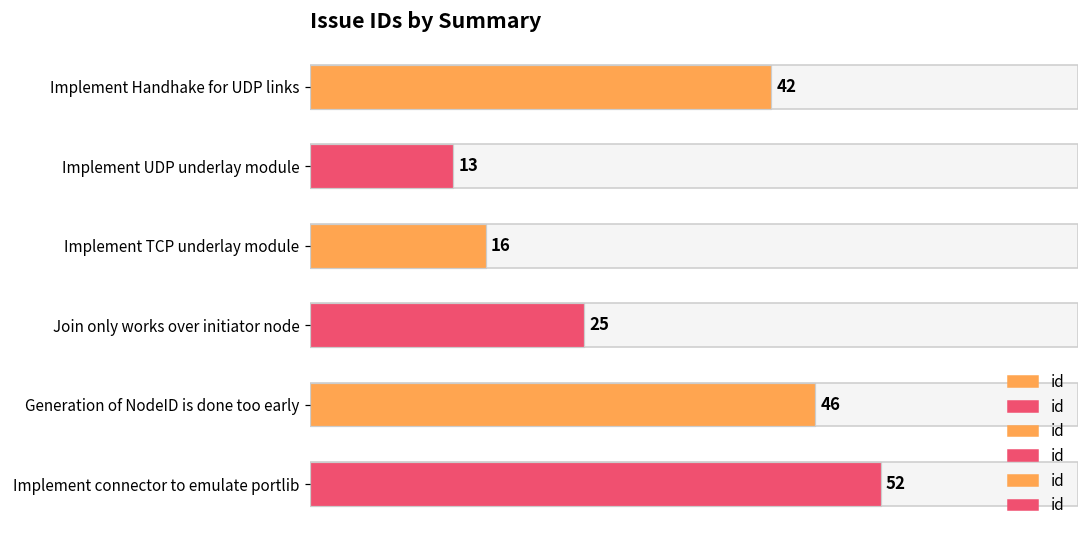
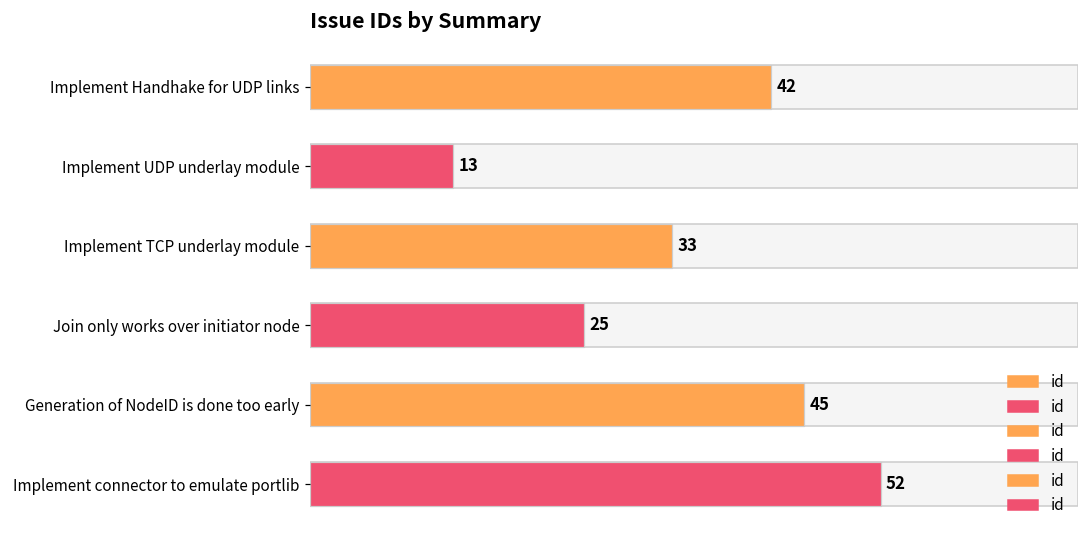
Implement TCP underlay module: 16 -> 33
Generation of NodeID is done too early: 46 -> 45
